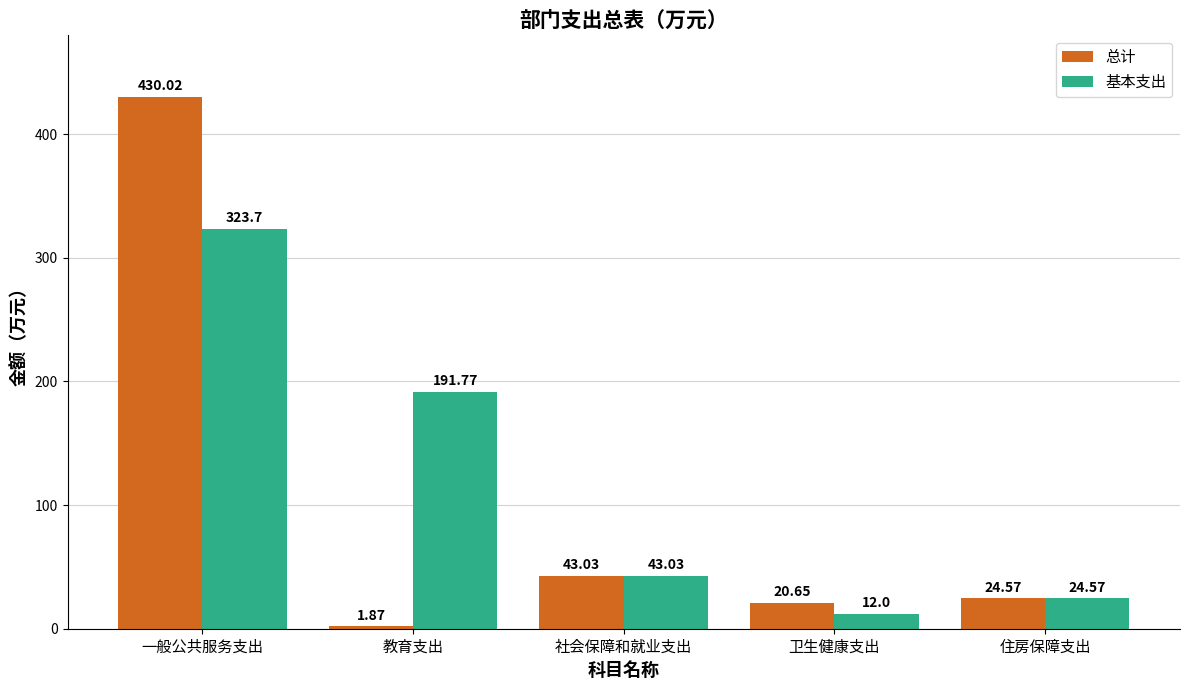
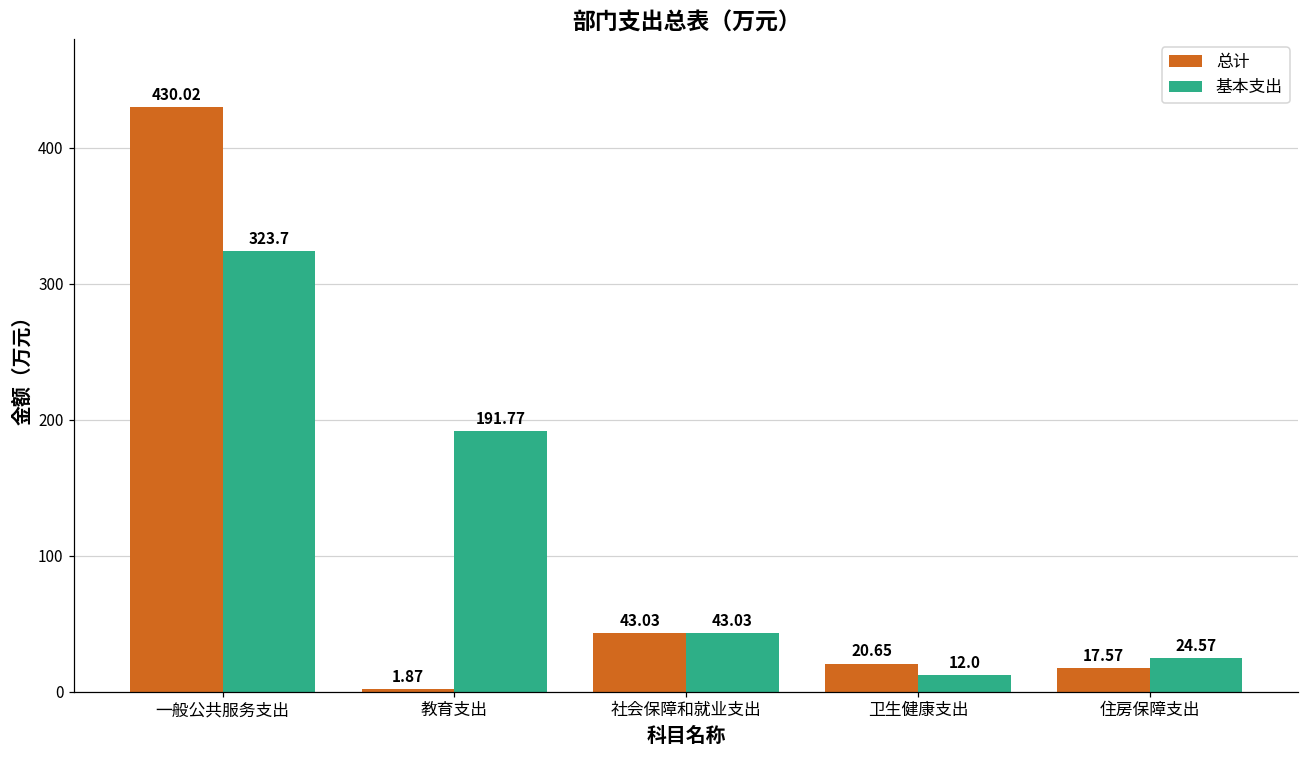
总计, 住房保障支出: 24.57 -> 17.57
